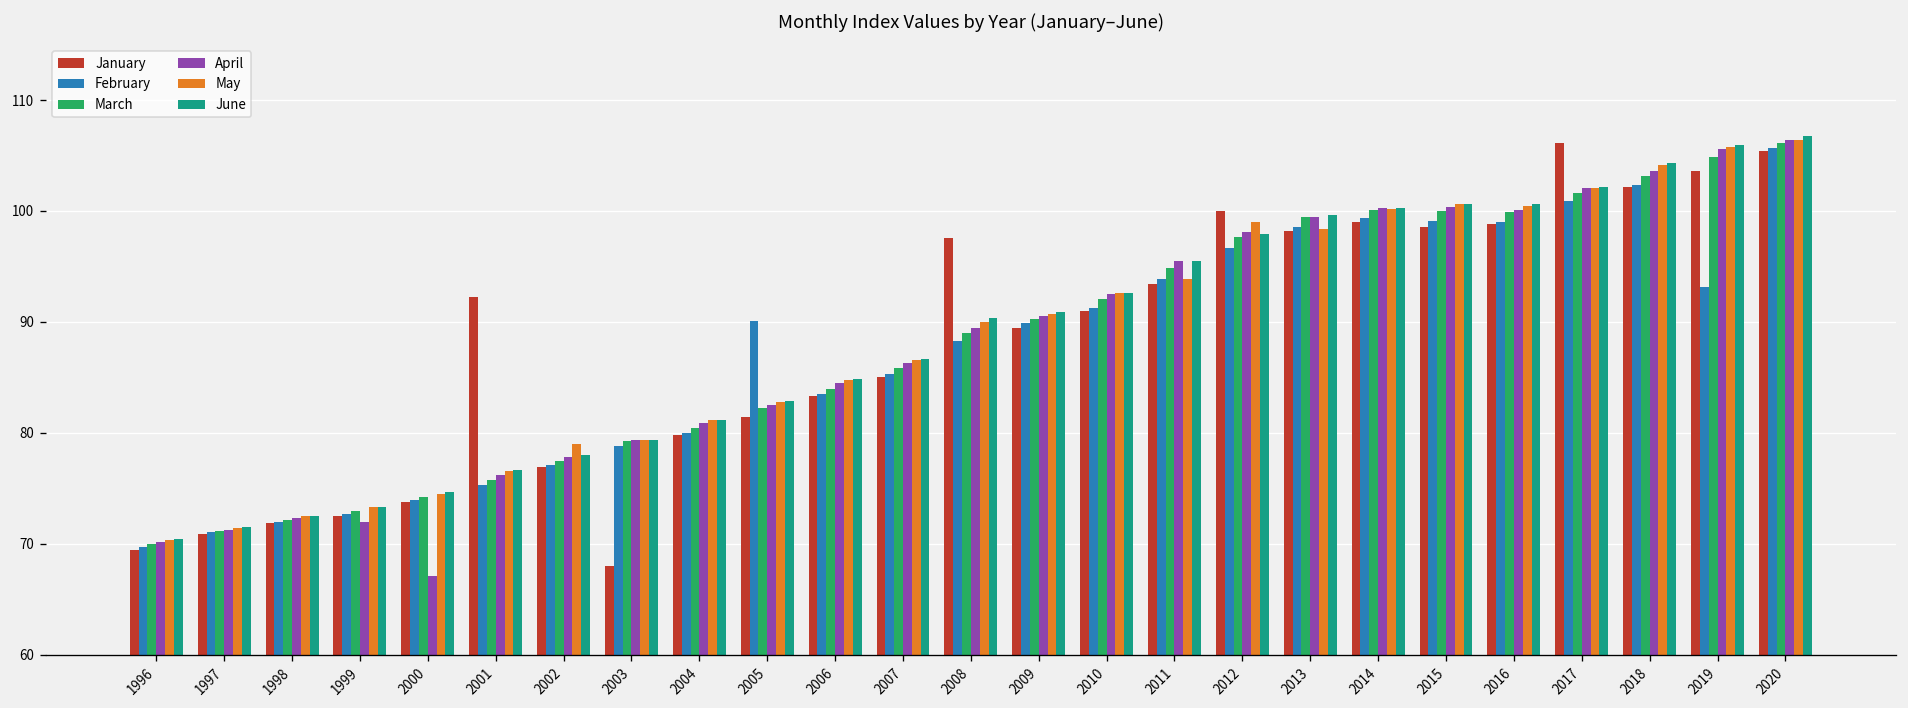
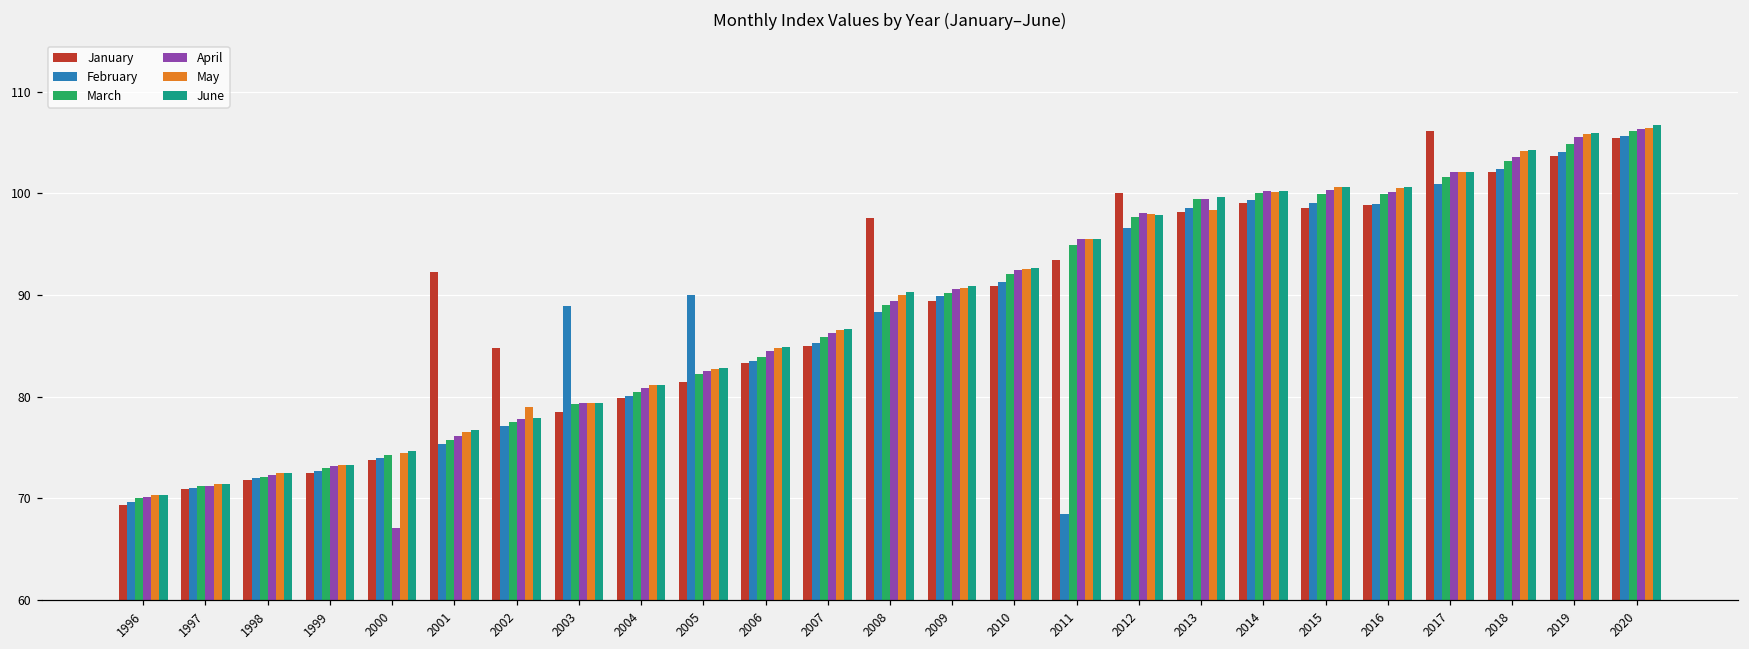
April, 1999: 72 -> 73
January, 2002: 77 -> 85
January, 2003: 68 -> 79
February, 2003: 79 -> 89
February, 2011: 94 -> 68
May, 2011: 94 -> 96
May, 2012: 99 -> 98
February, 2019: 93 -> 104
